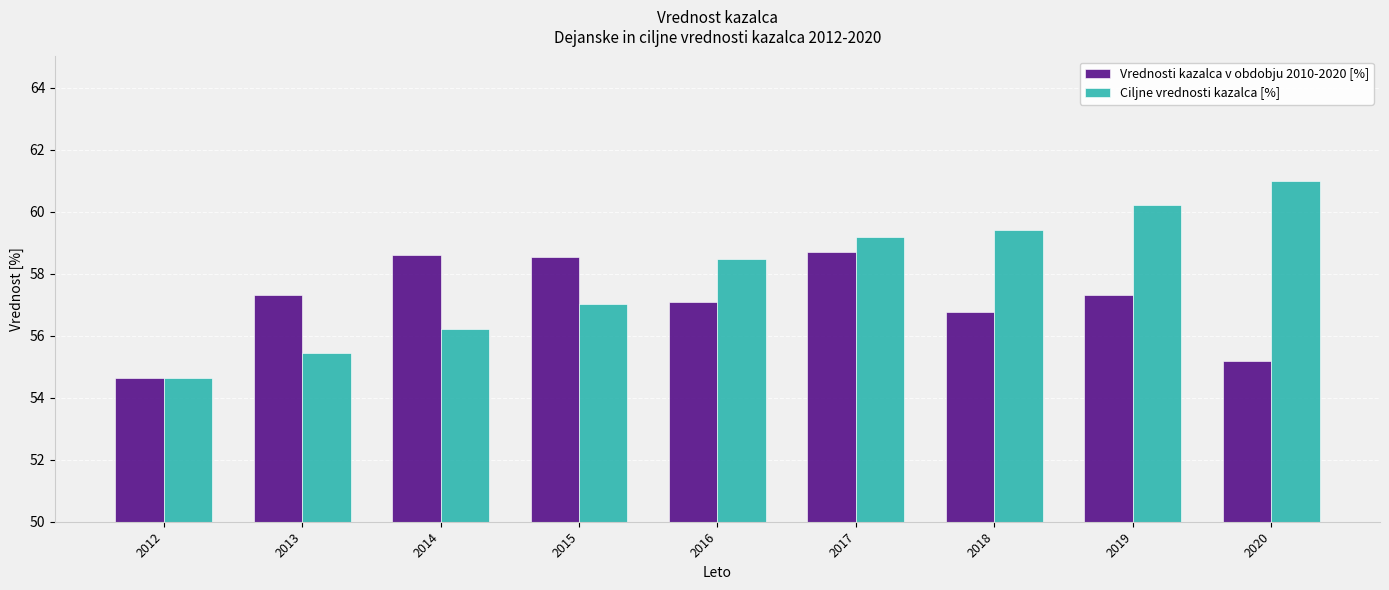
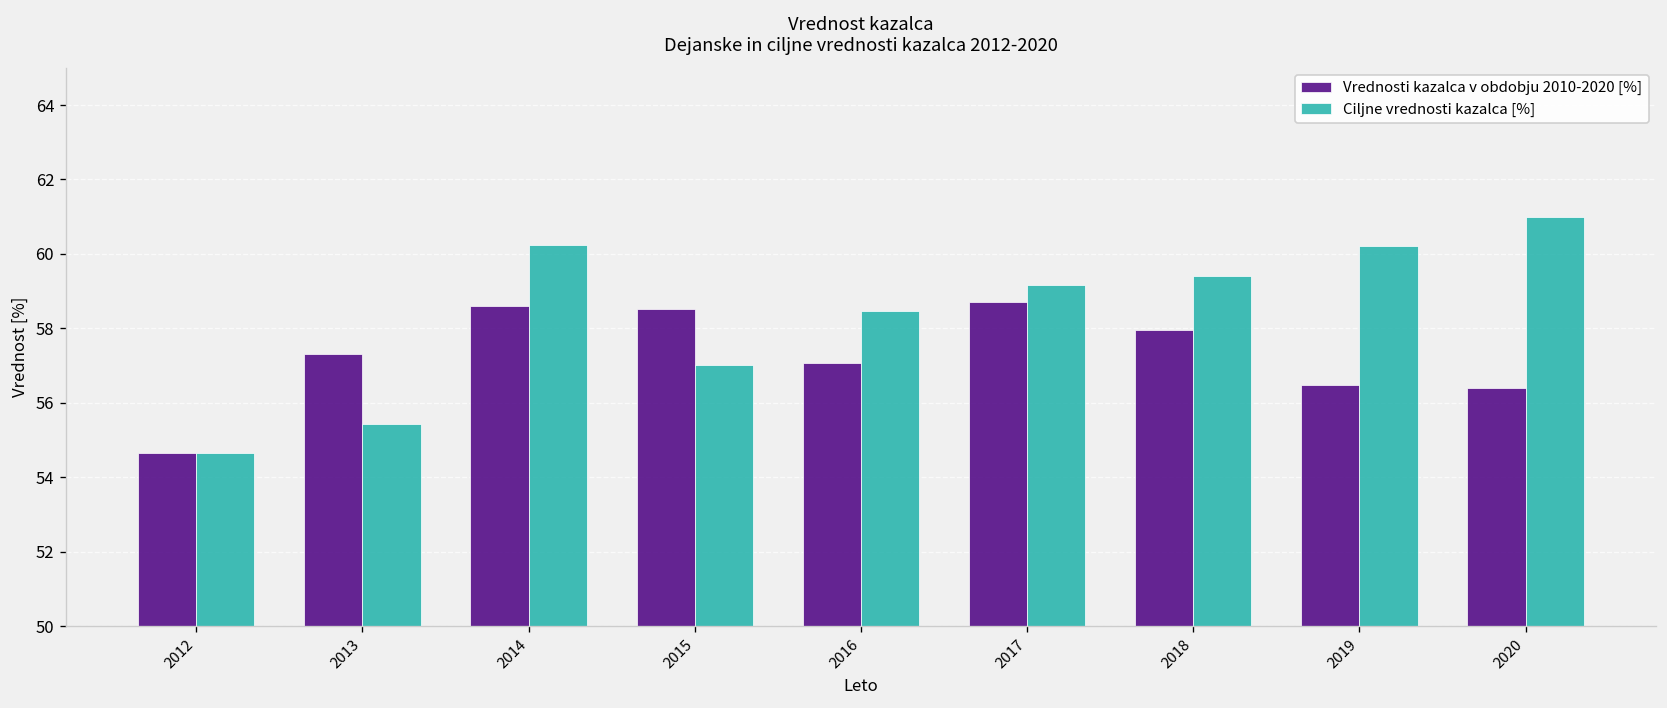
Ciljne vrednosti kazalca [%], 2014: 56.2 -> 60.2
Vrednosti kazalca v obdobju 2010-2020 [%], 2018: 56.8 -> 58.0
Vrednosti kazalca v obdobju 2010-2020 [%], 2019: 57.3 -> 56.5
Vrednosti kazalca v obdobju 2010-2020 [%], 2020: 55.2 -> 56.4
